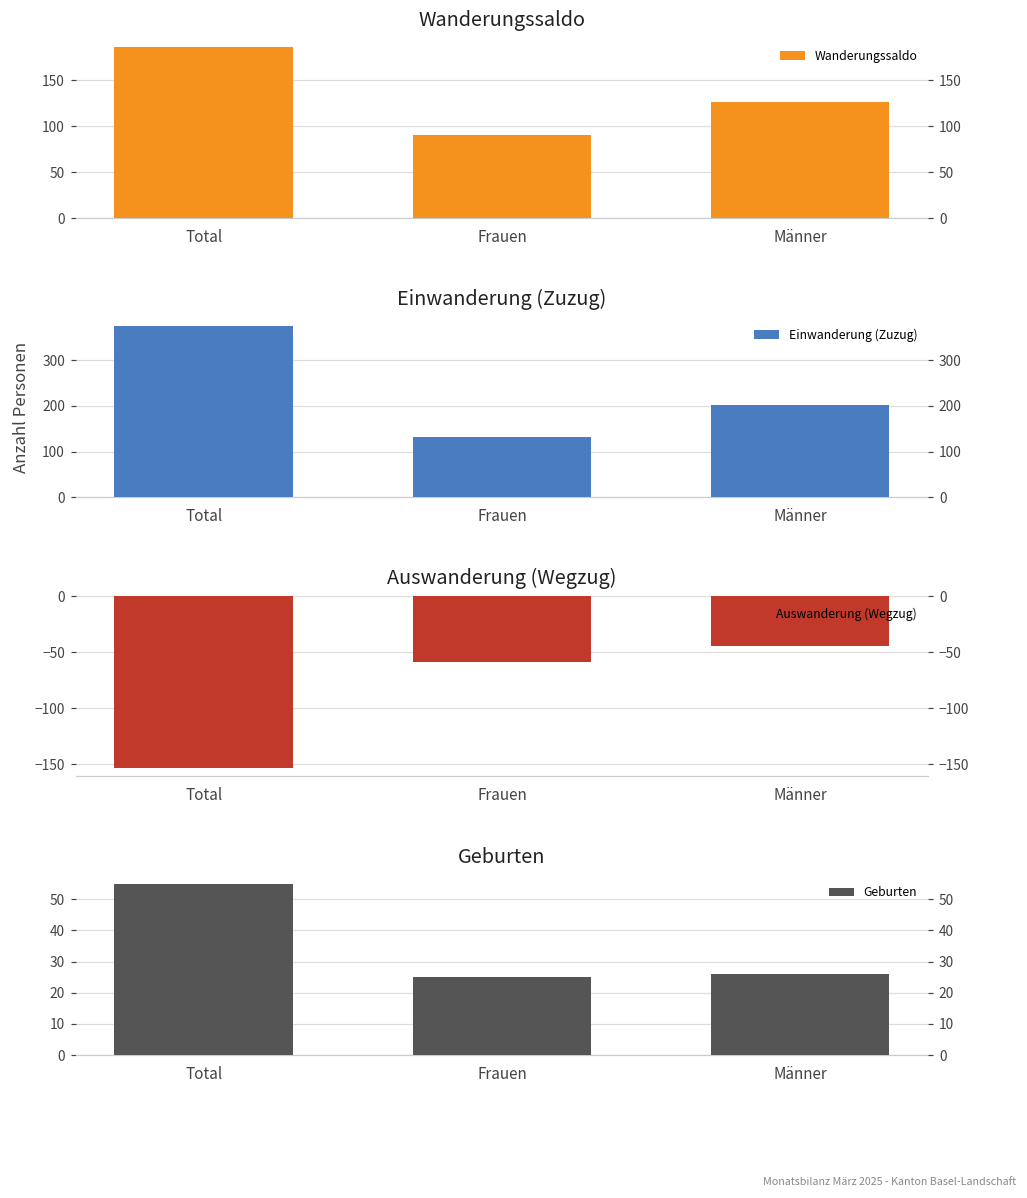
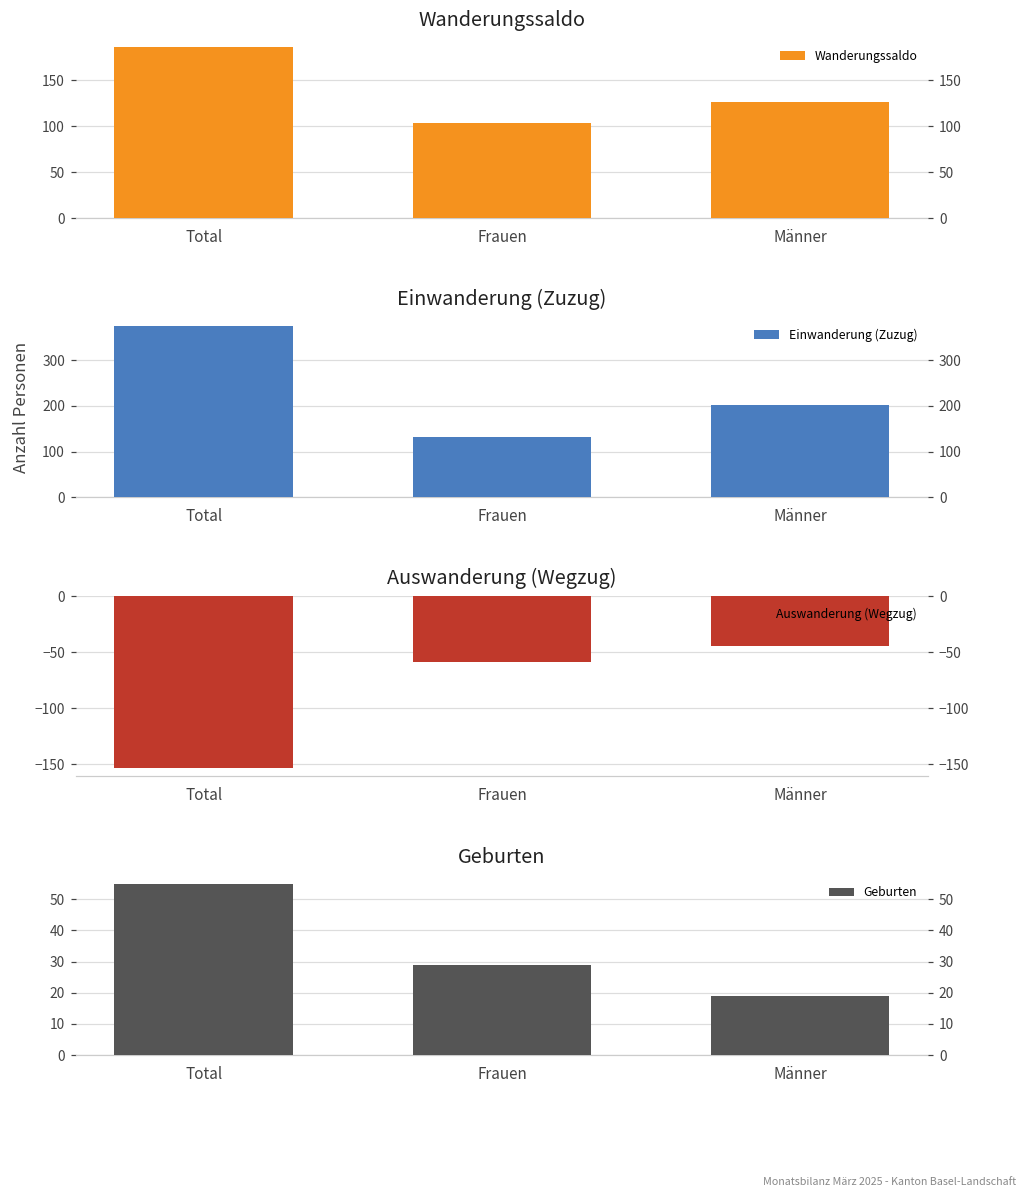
Wanderungssaldo, Frauen: 90 -> 100
Geburten, Frauen: 25 -> 29
Geburten, Männer: 26 -> 19
